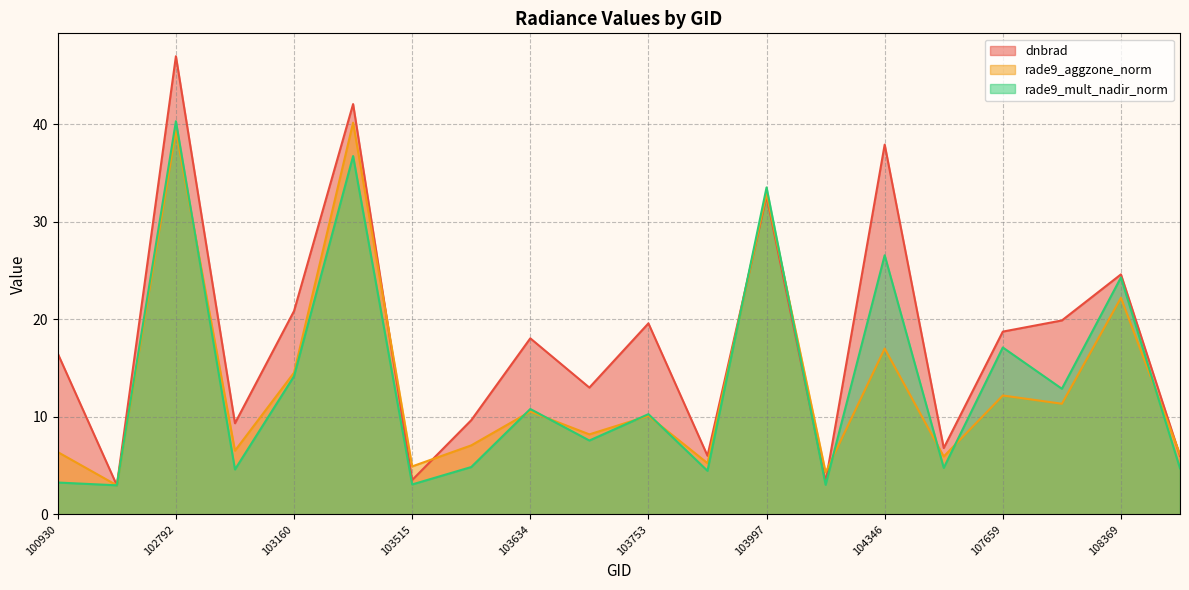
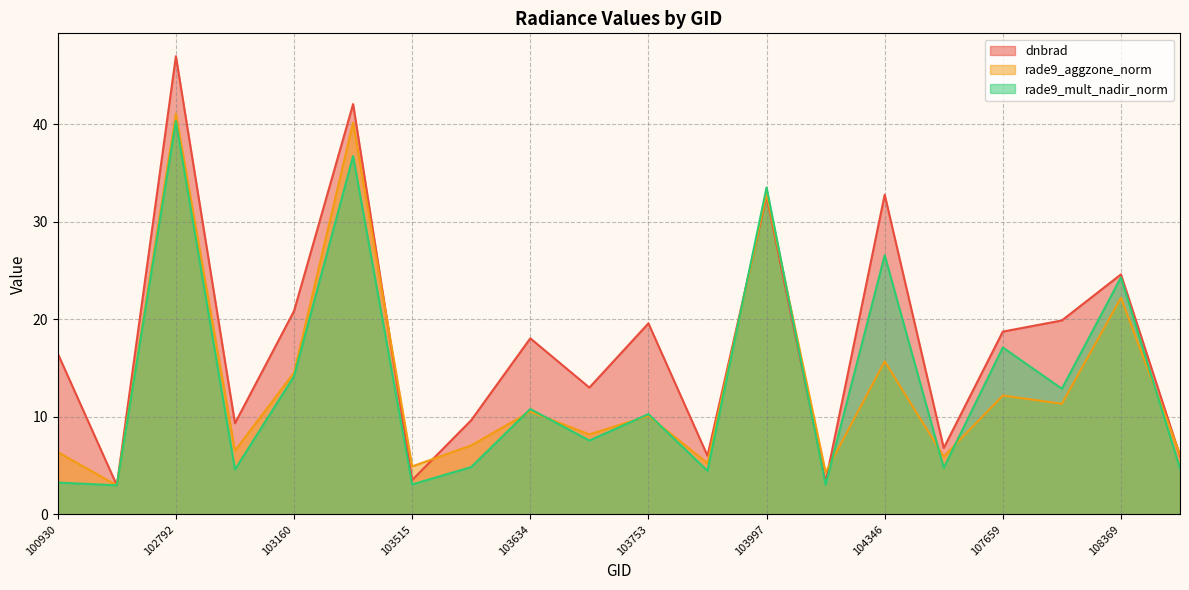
rade9_aggzone_norm, 102792: 39 -> 41
dnbrad, 104346: 38 -> 33
rade9_aggzone_norm, 104346: 17 -> 16
